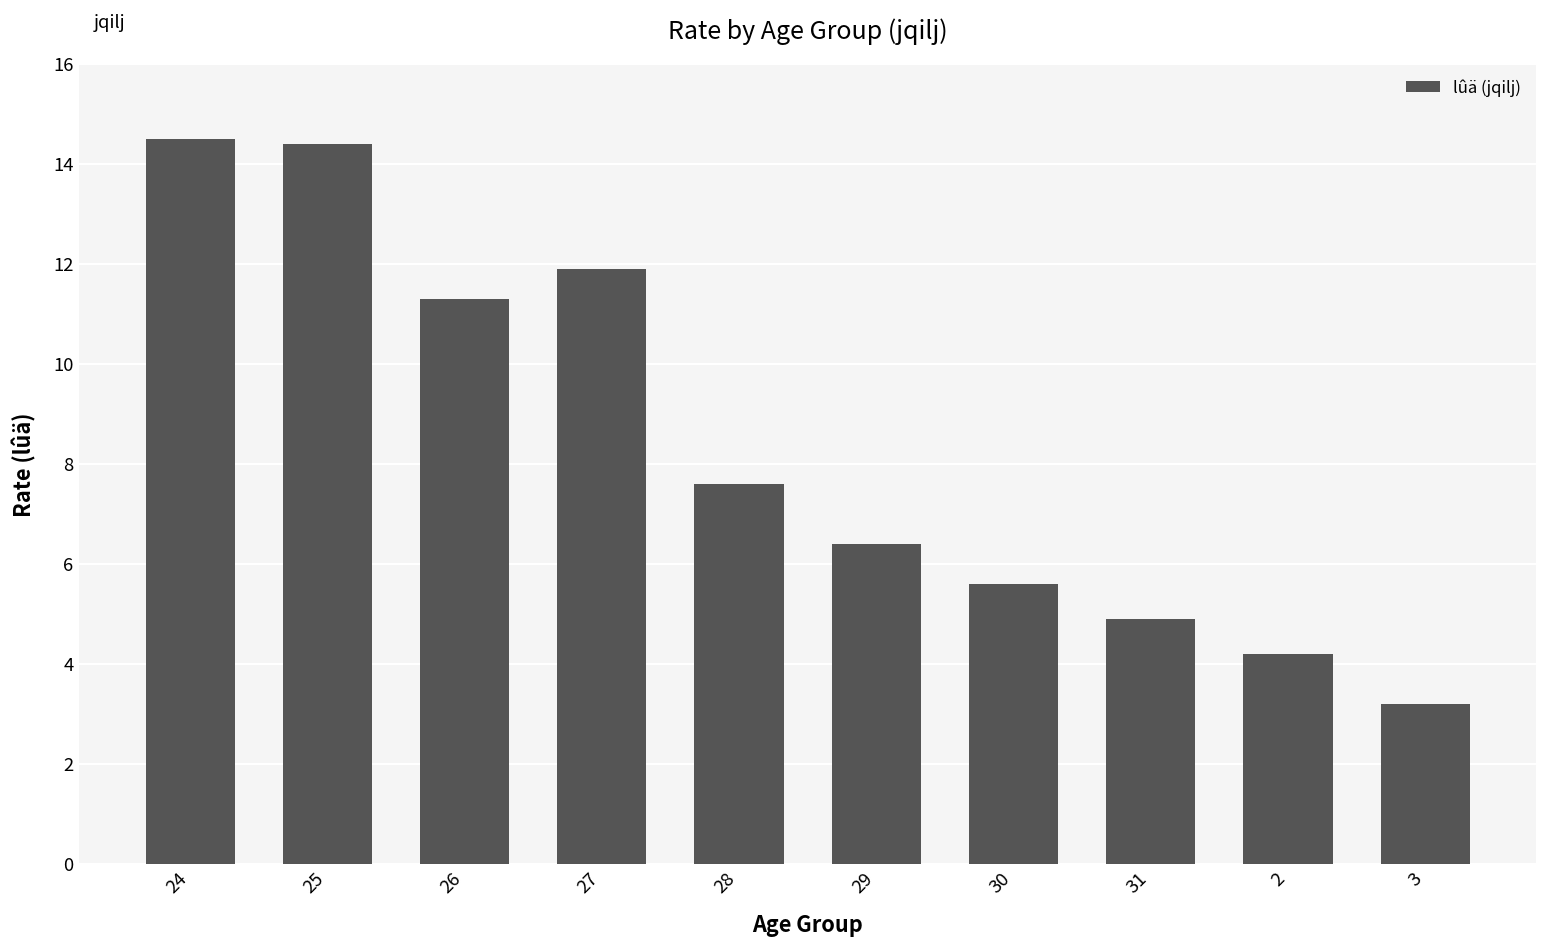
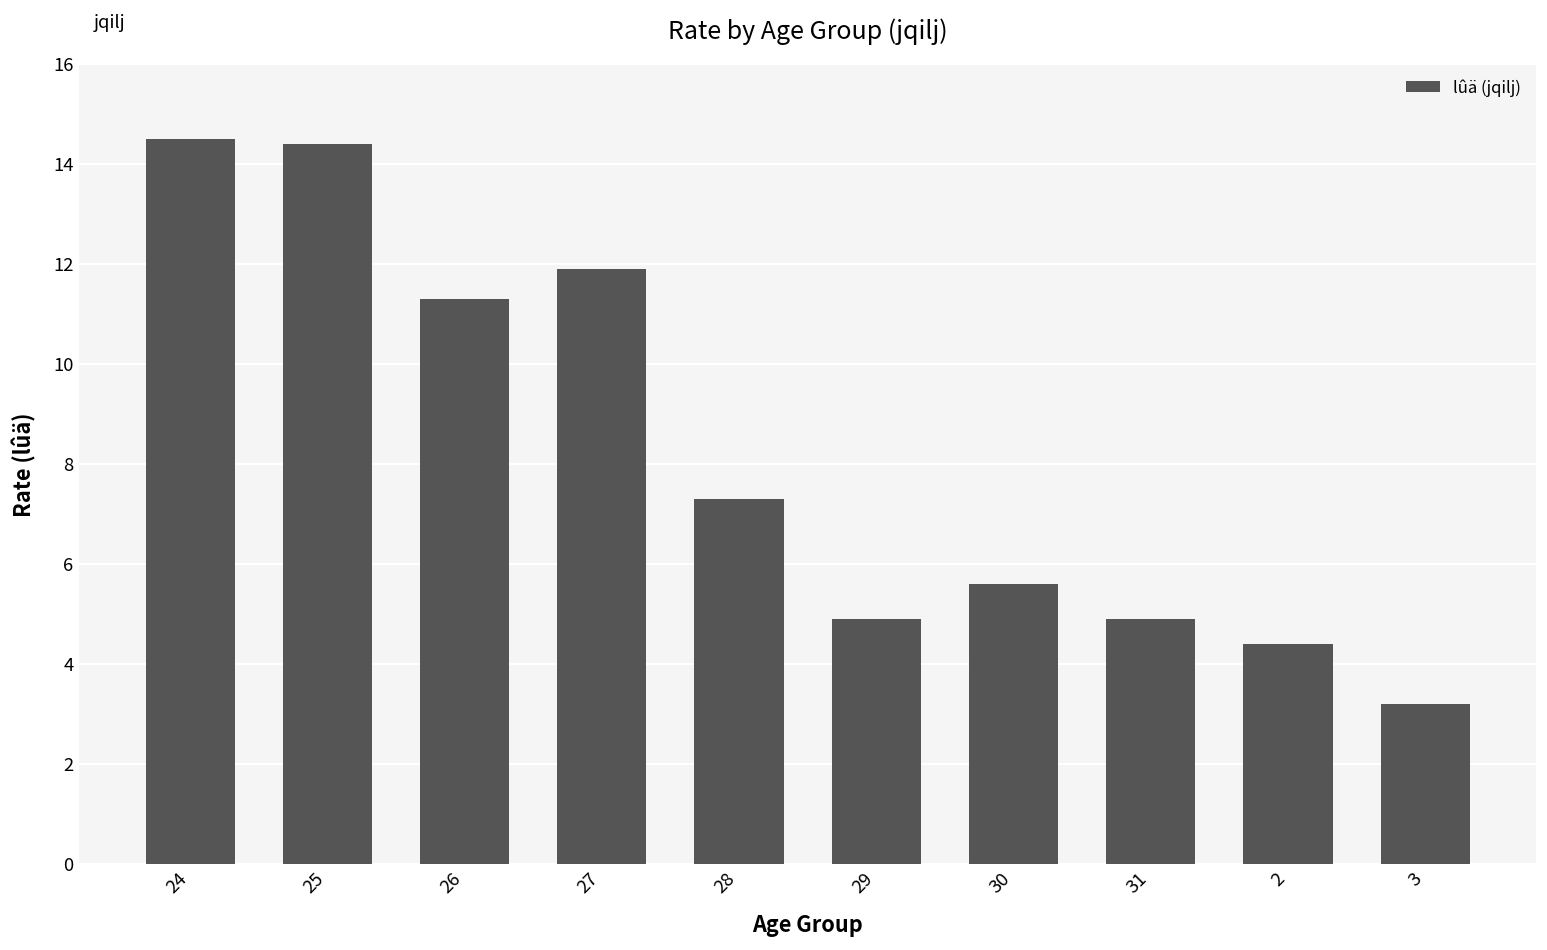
28: 7.6 -> 7.3
29: 6.4 -> 4.9
2: 4.2 -> 4.4
